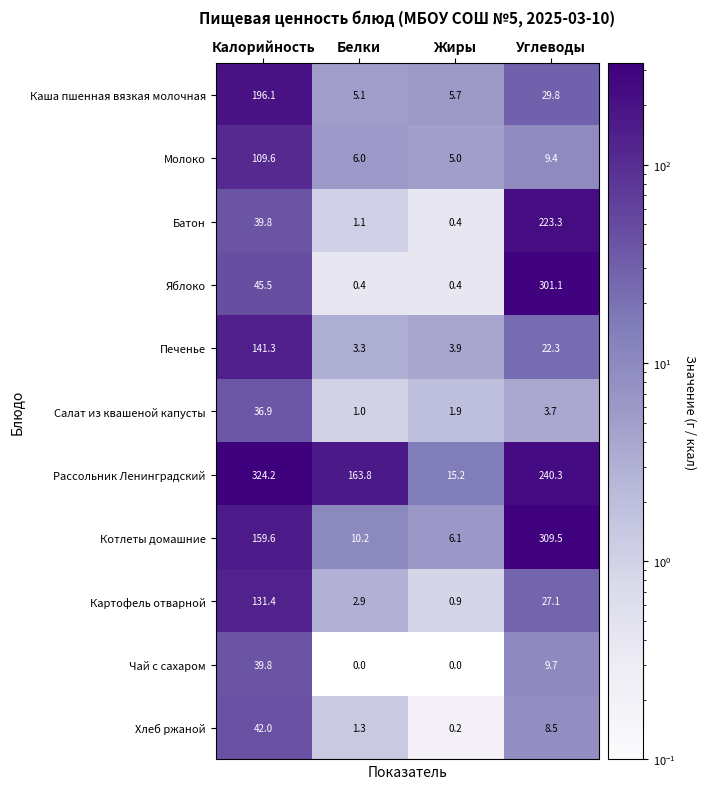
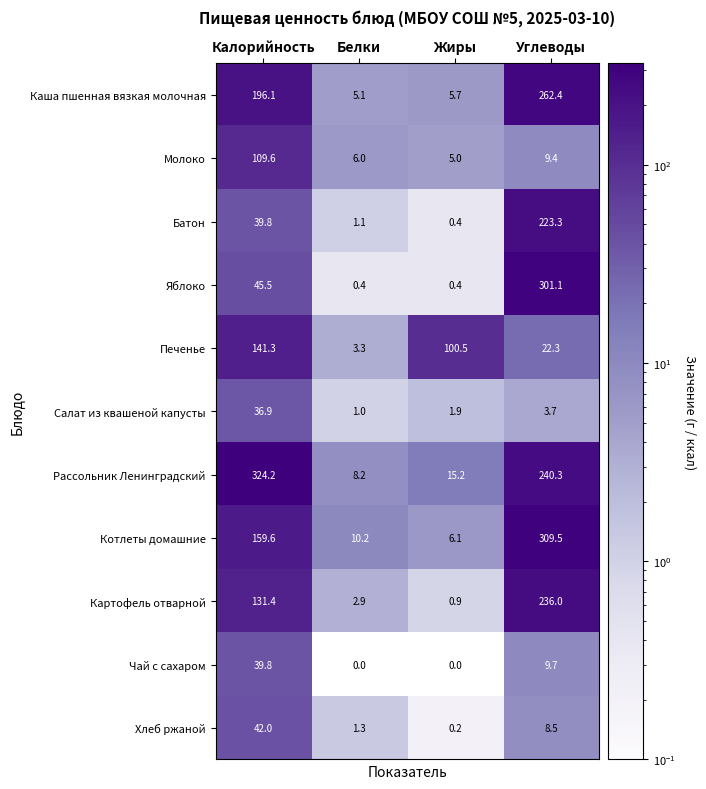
Каша пшенная вязкая молочная, Углеводы: 29.8 -> 262.4
Печенье, Жиры: 3.9 -> 100.5
Рассольник Ленинградский, Белки: 163.8 -> 8.2
Картофель отварной, Углеводы: 27.1 -> 236.0
